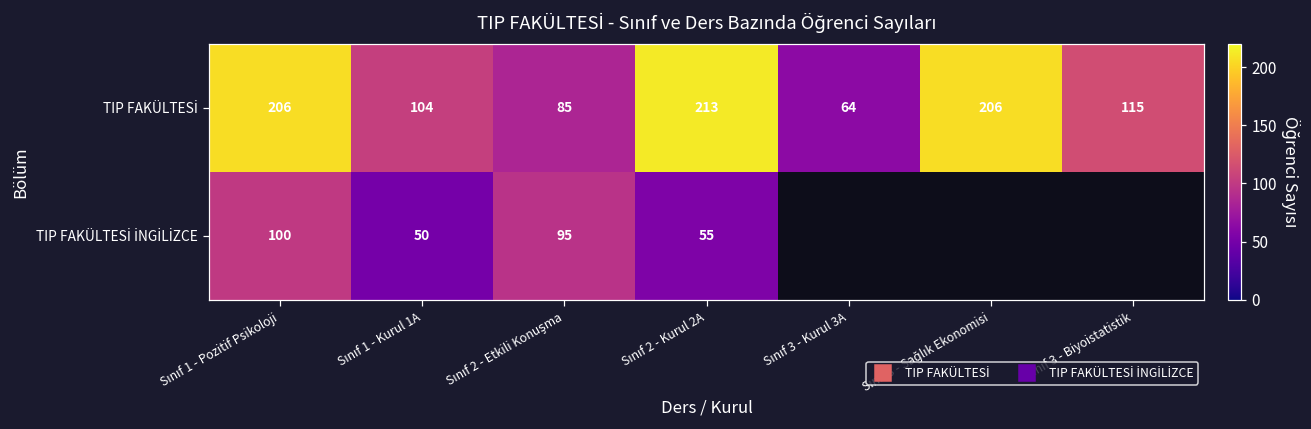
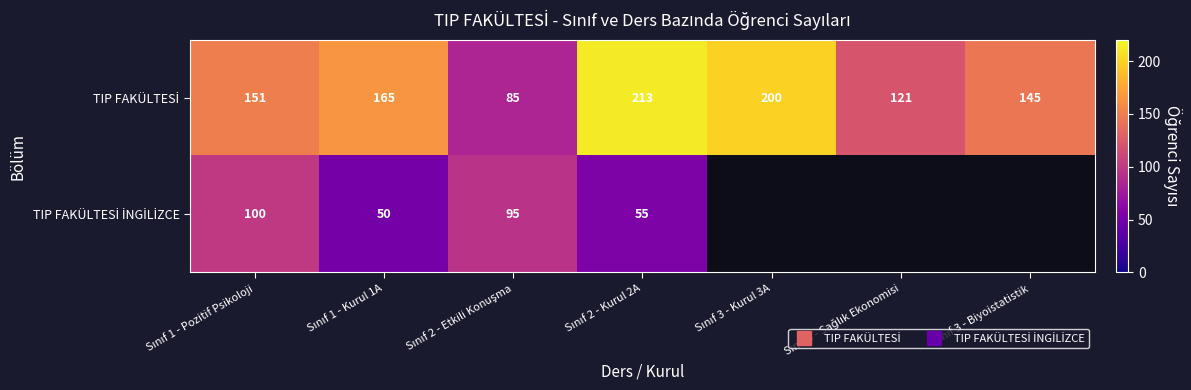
TIP FAKÜLTESİ, Sınıf 1 - Pozitif Psikoloji: 206 -> 151
TIP FAKÜLTESİ, Sınıf 1 - Kurul 1A: 104 -> 165
TIP FAKÜLTESİ, Sınıf 3 - Kurul 3A: 64 -> 200
TIP FAKÜLTESİ, Sınıf 3 - Sağlık Ekonomisi: 206 -> 121
TIP FAKÜLTESİ, Sınıf 3 - Biyoistatistik: 115 -> 145
